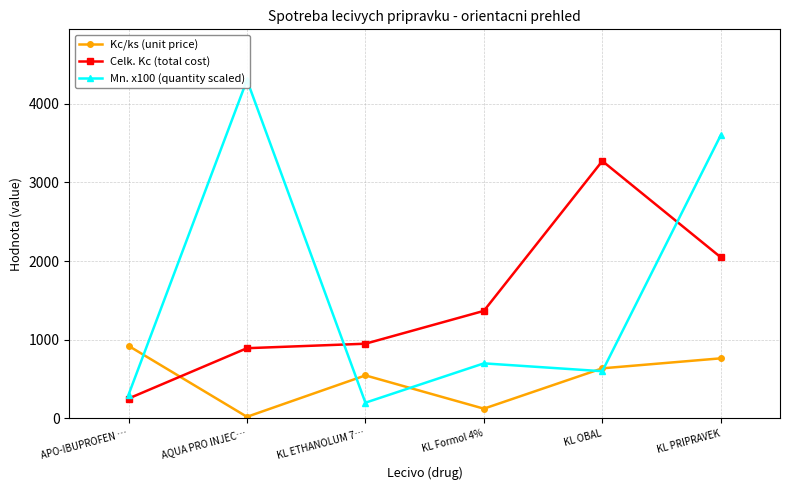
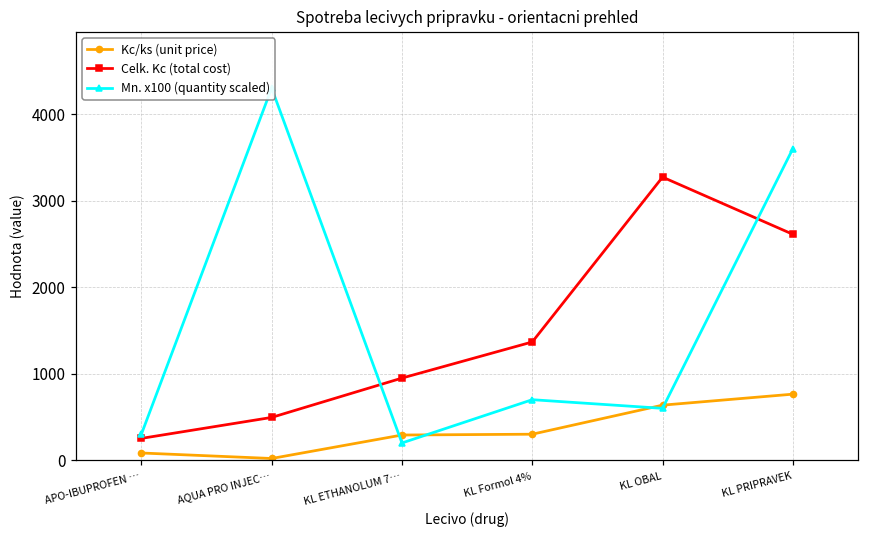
Kc/ks (unit price), APO-IBUPROFEN …: 900 -> 100
Celk. Kc (total cost), AQUA PRO INJEC…: 900 -> 500
Kc/ks (unit price), KL ETHANOLUM 7…: 500 -> 300
Kc/ks (unit price), KL Formol 4%: 100 -> 300
Celk. Kc (total cost), KL PRIPRAVEK: 2000 -> 2600
